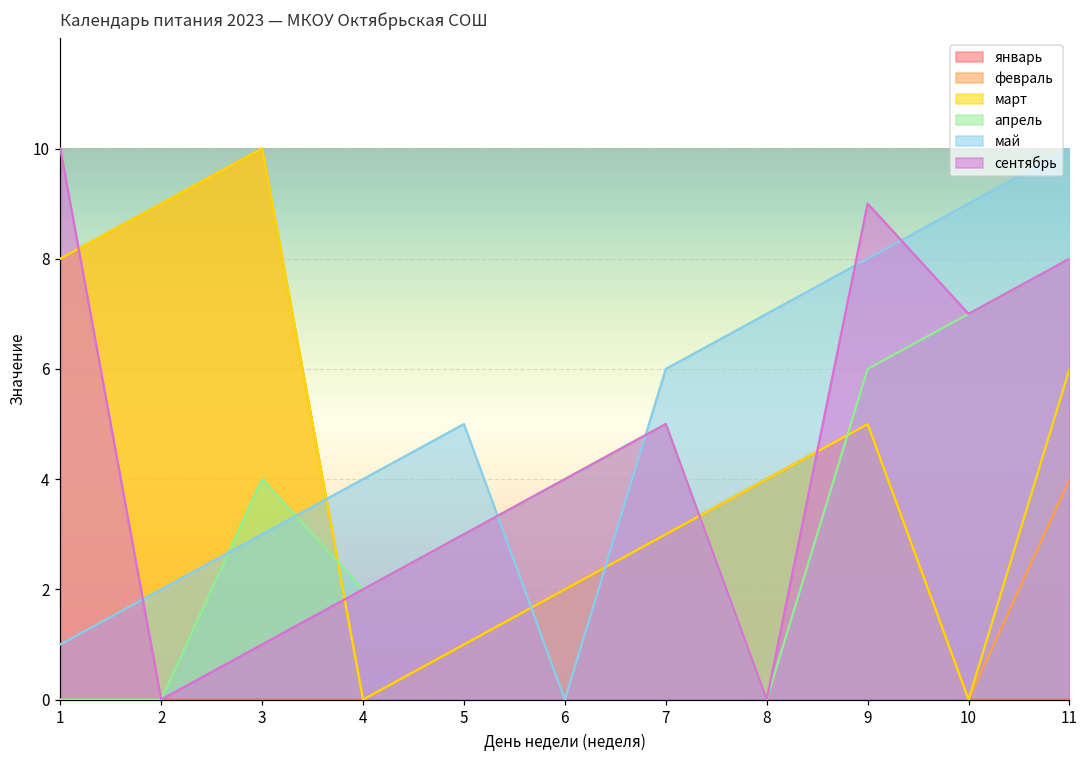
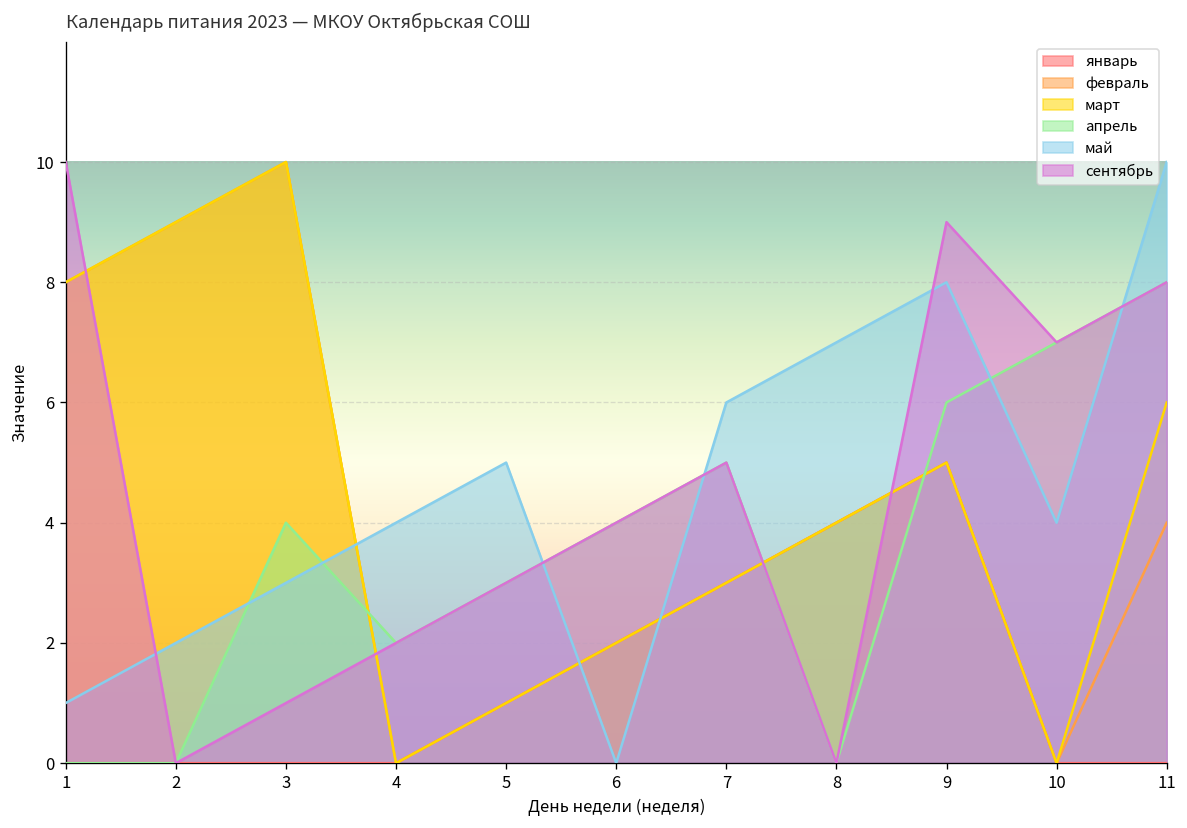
май, 10: 9 -> 4
